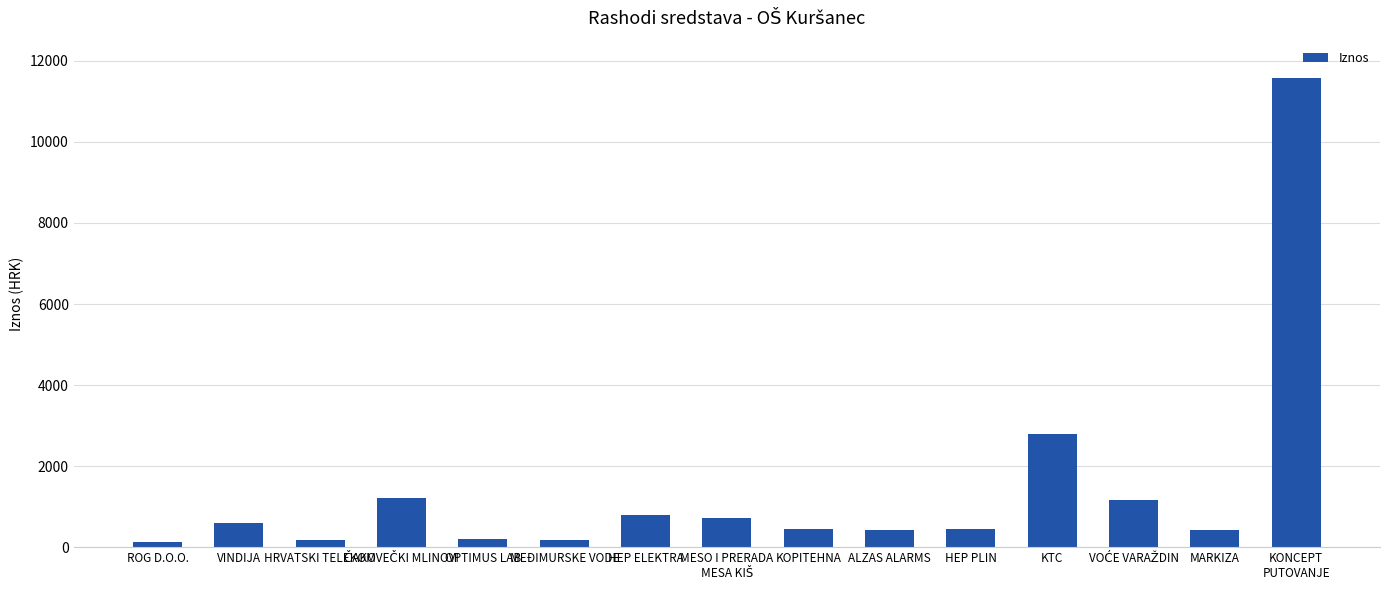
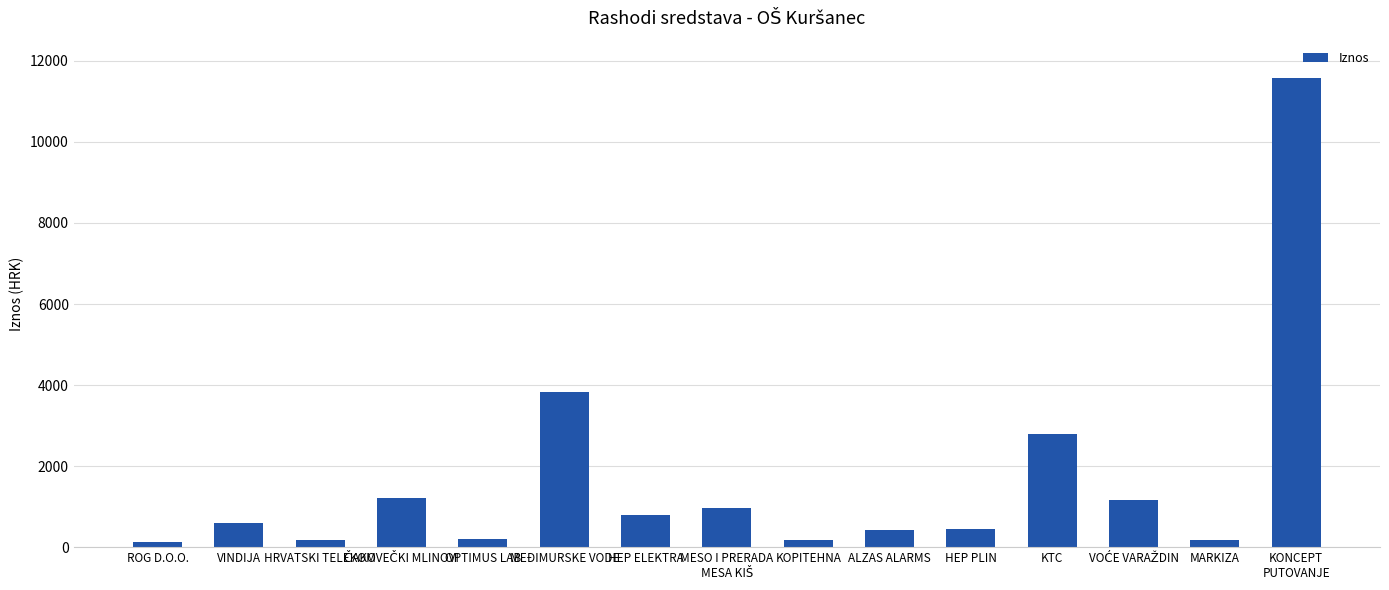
MEĐIMURSKE VODE: 200 -> 3800
MESO I PRERADA MESA KIŠ: 700 -> 1000
KOPITEHNA: 400 -> 200
MARKIZA: 400 -> 200
